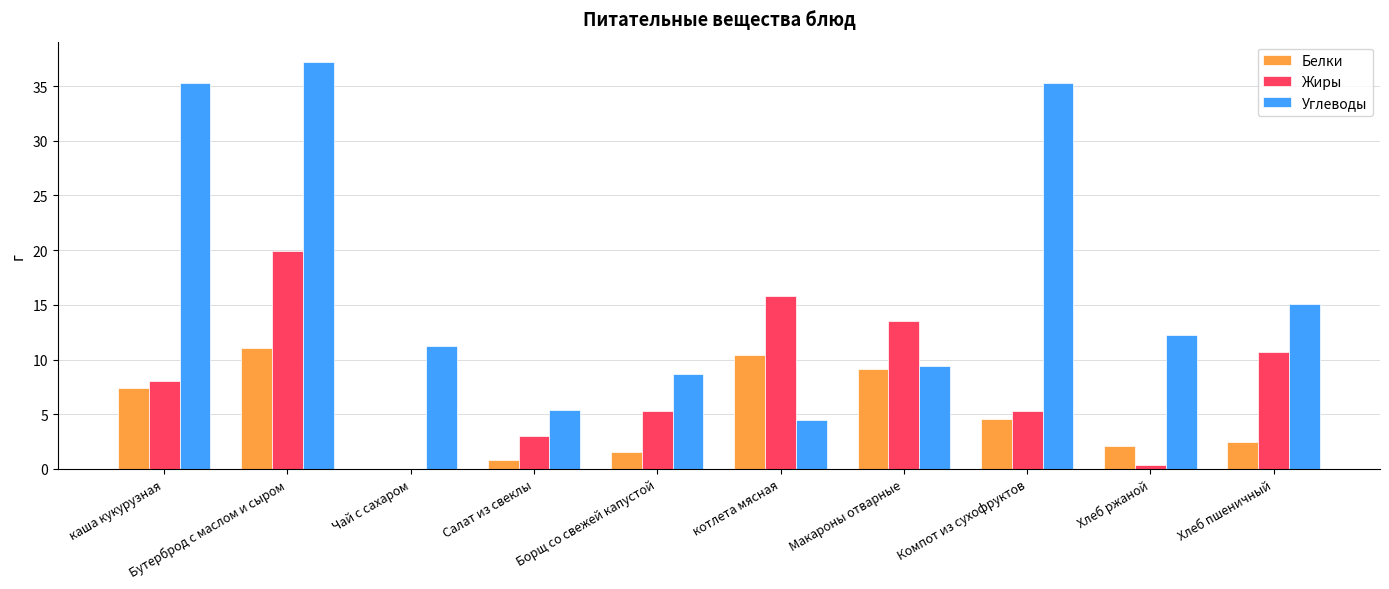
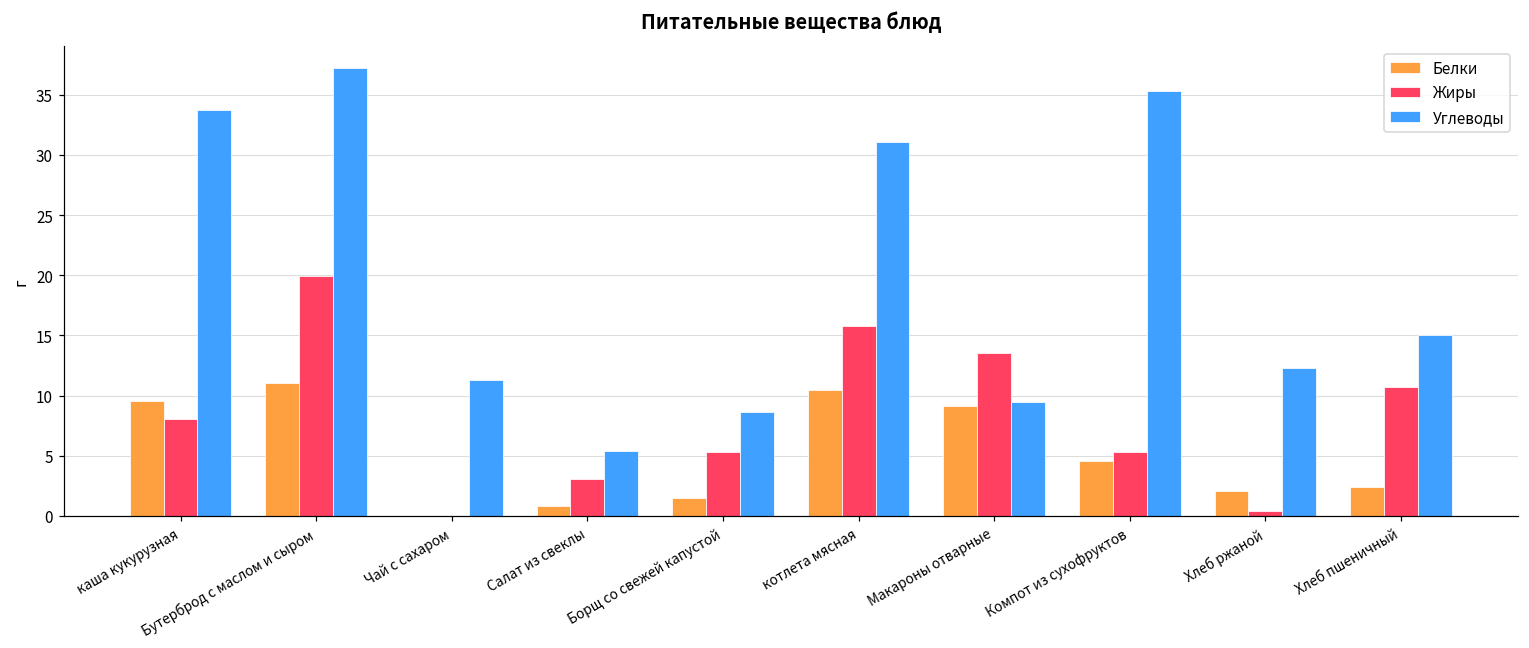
Белки, каша кукурузная: 7.4 -> 9.6
Углеводы, каша кукурузная: 35.3 -> 33.8
Углеводы, котлета мясная: 4.5 -> 31.1
